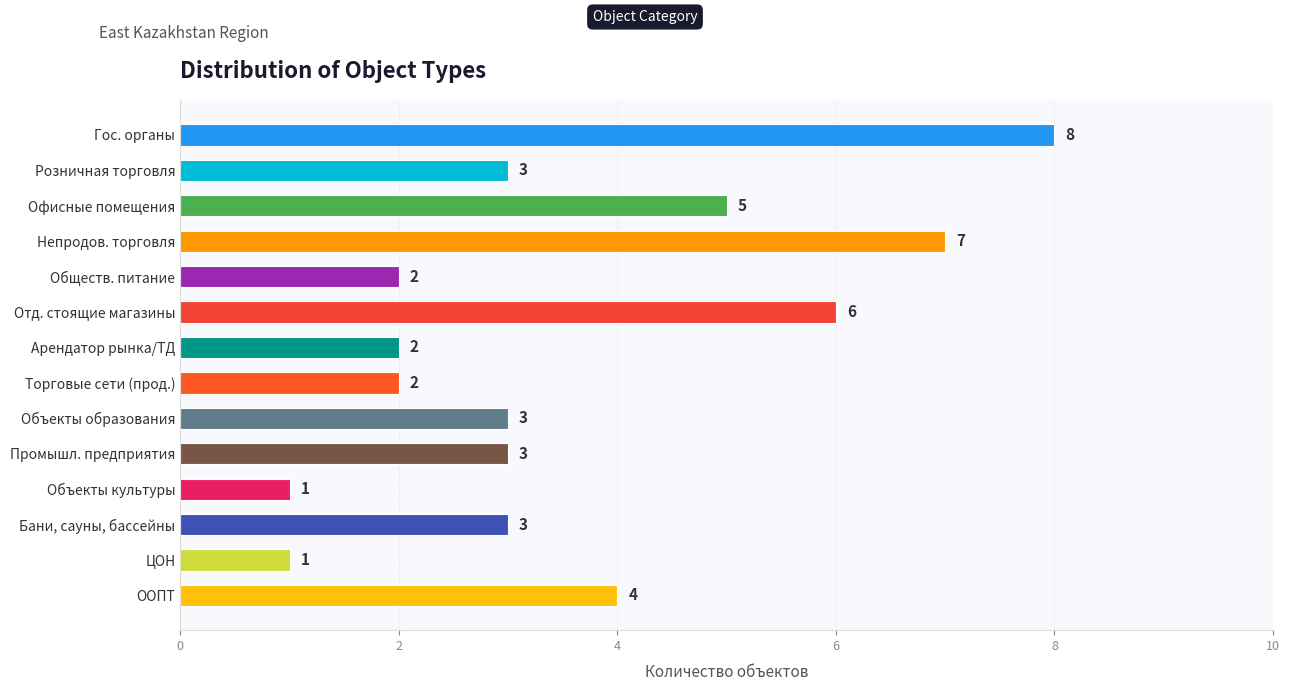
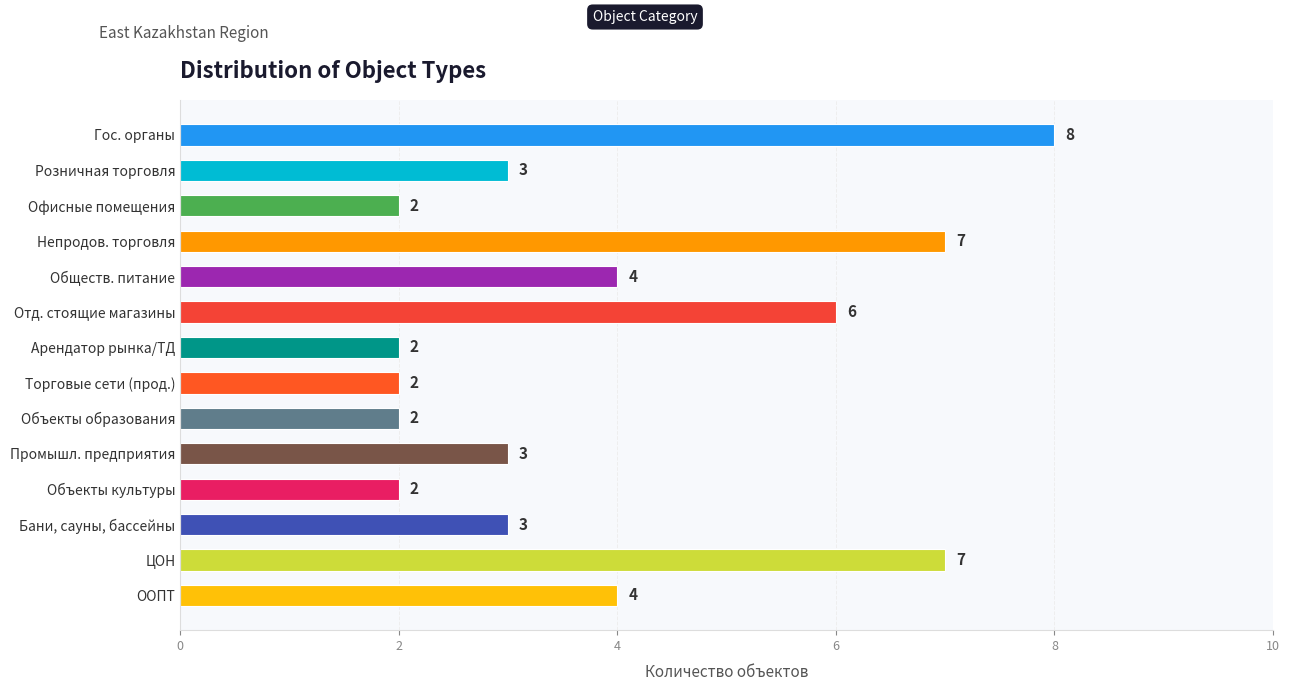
Офисные помещения: 5 -> 2
Обществ. питание: 2 -> 4
Объекты образования: 3 -> 2
Объекты культуры: 1 -> 2
ЦОН: 1 -> 7
